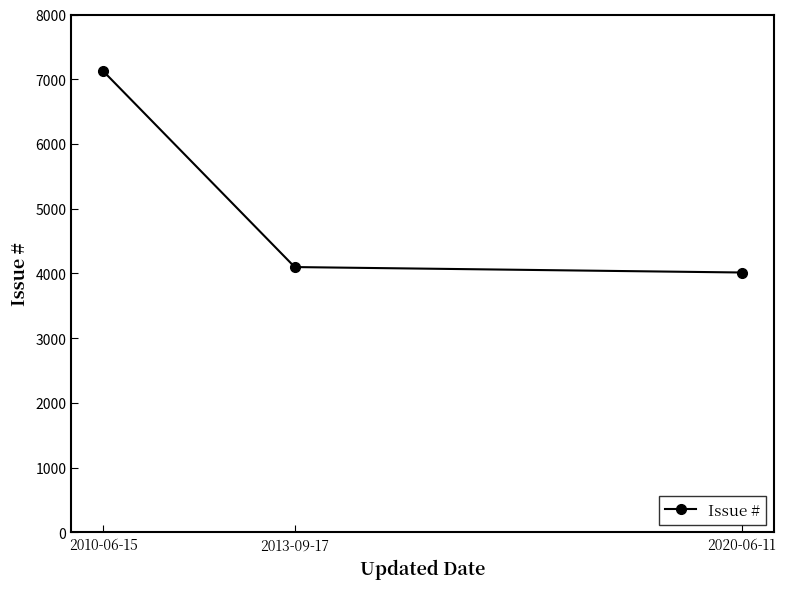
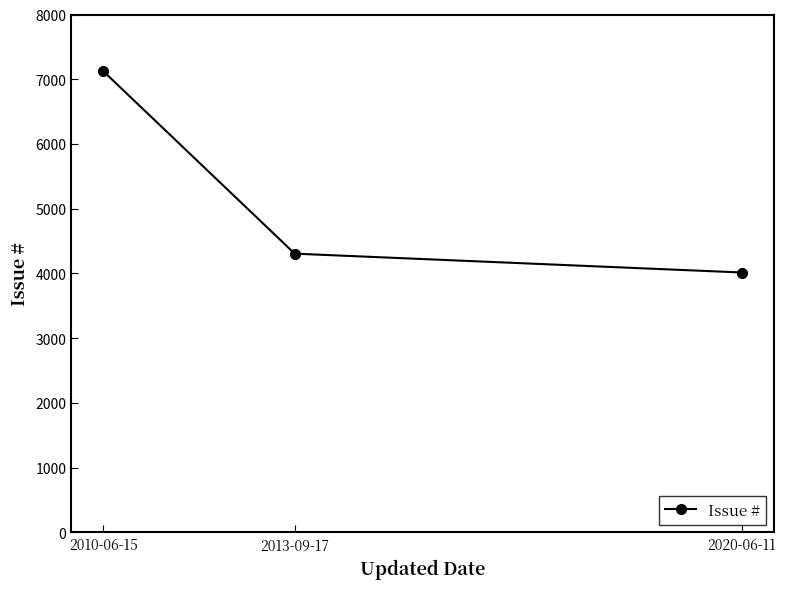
2013-09-17: 4100 -> 4300
